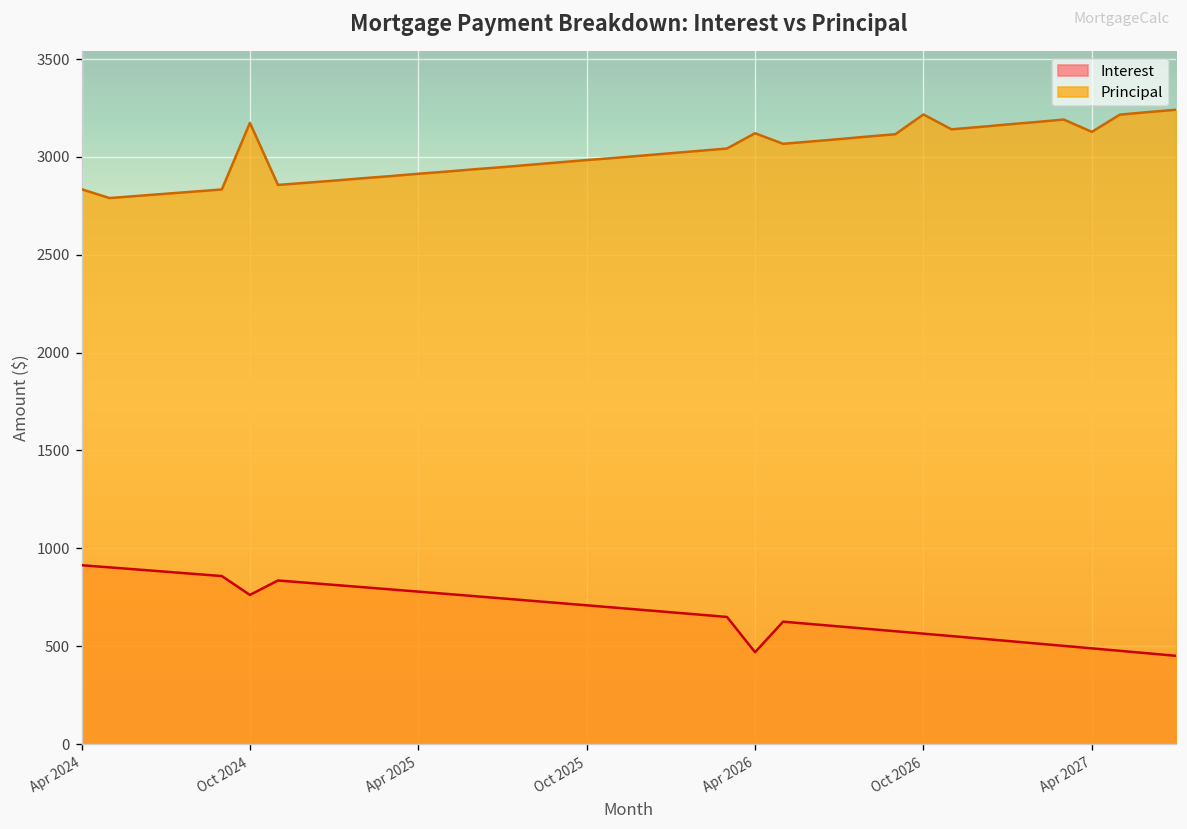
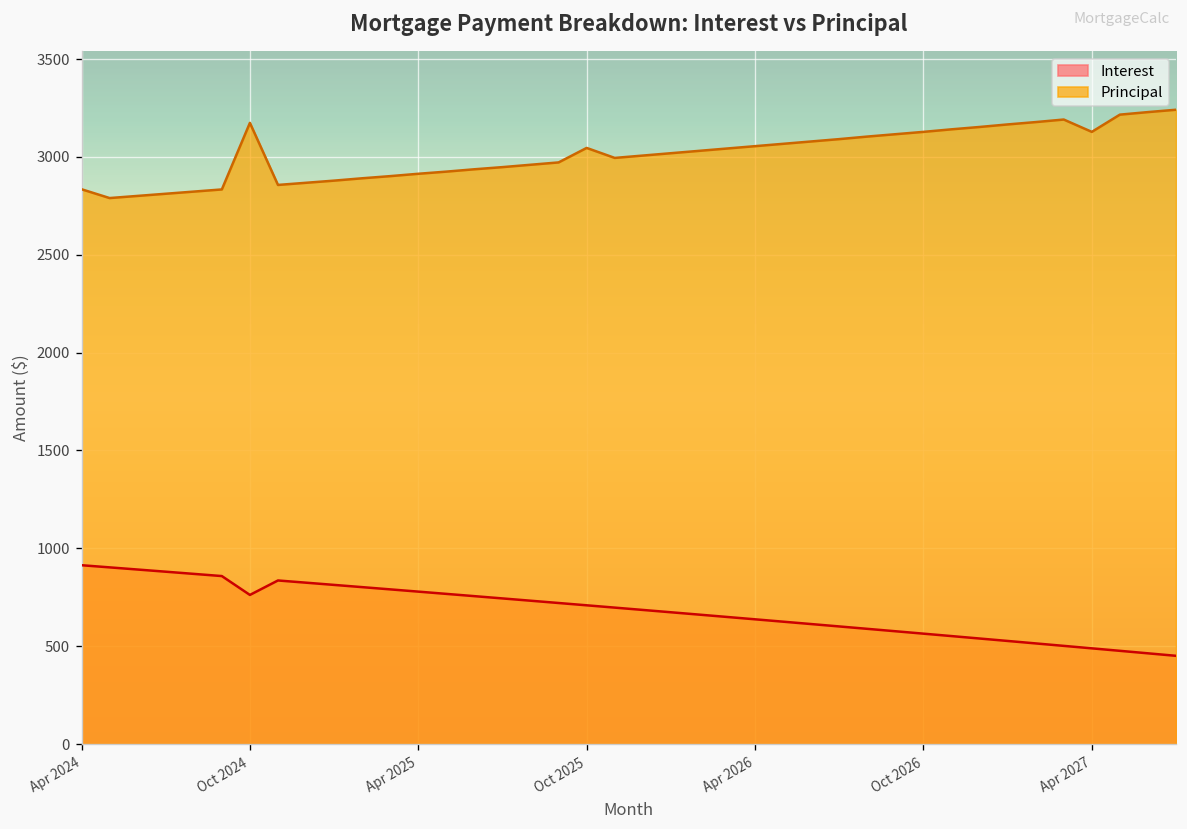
Principal, Oct 2025: 2980 -> 3050
Interest, Apr 2026: 470 -> 640
Principal, Apr 2026: 3120 -> 3050
Principal, Oct 2026: 3220 -> 3130
